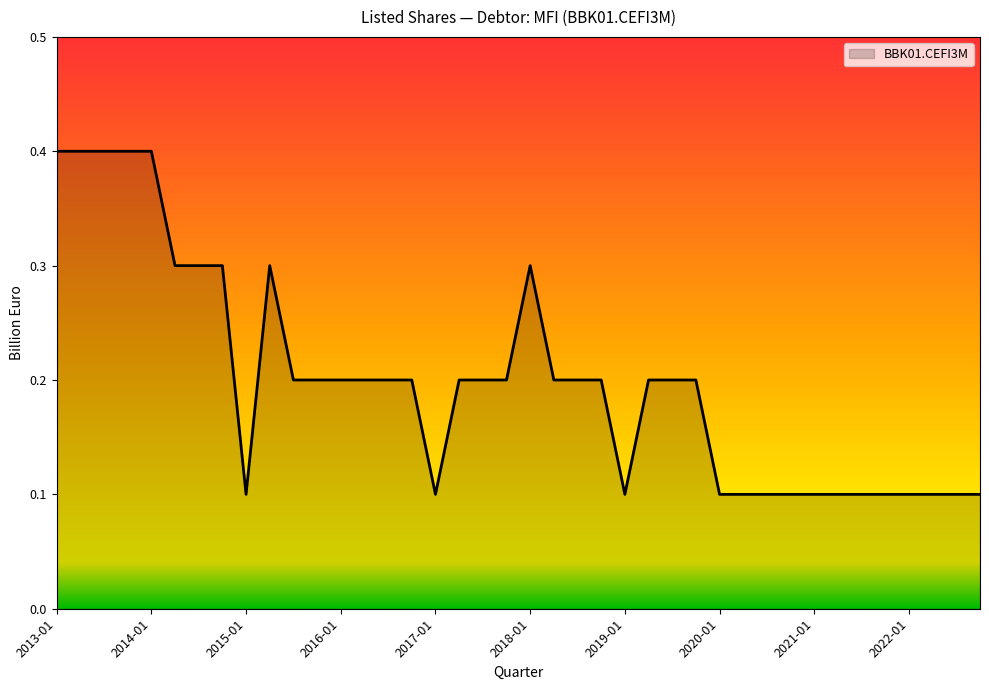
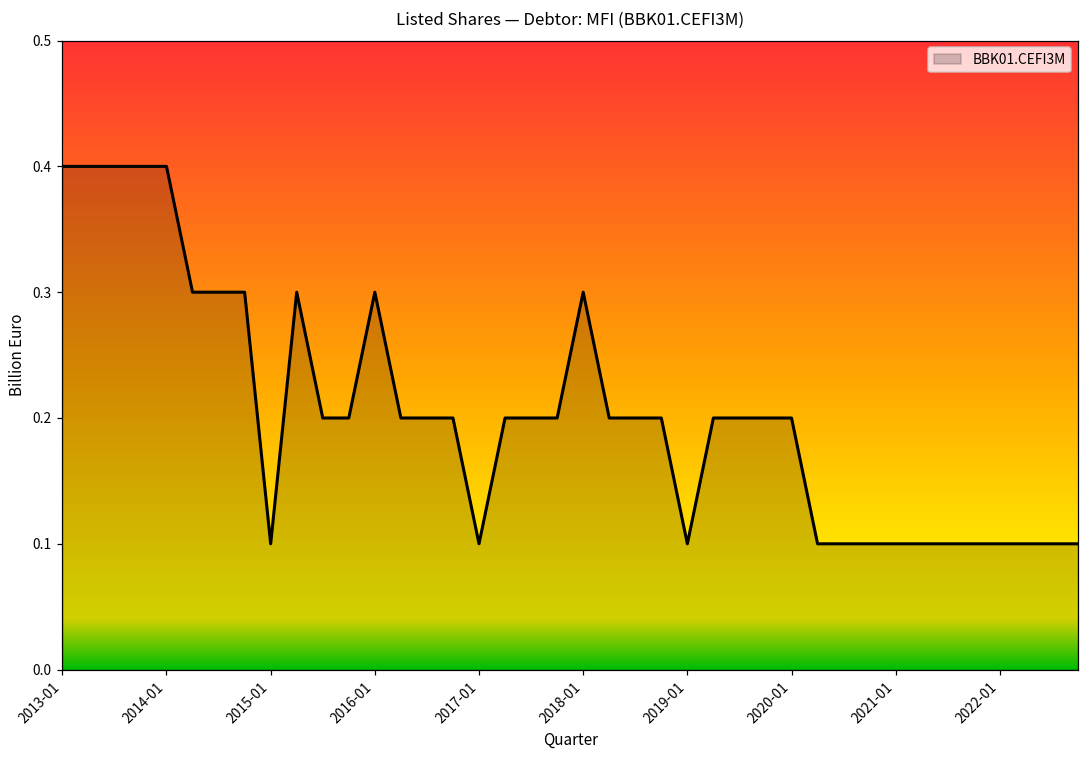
2016-01: 0.2 -> 0.3
2020-01: 0.1 -> 0.2
